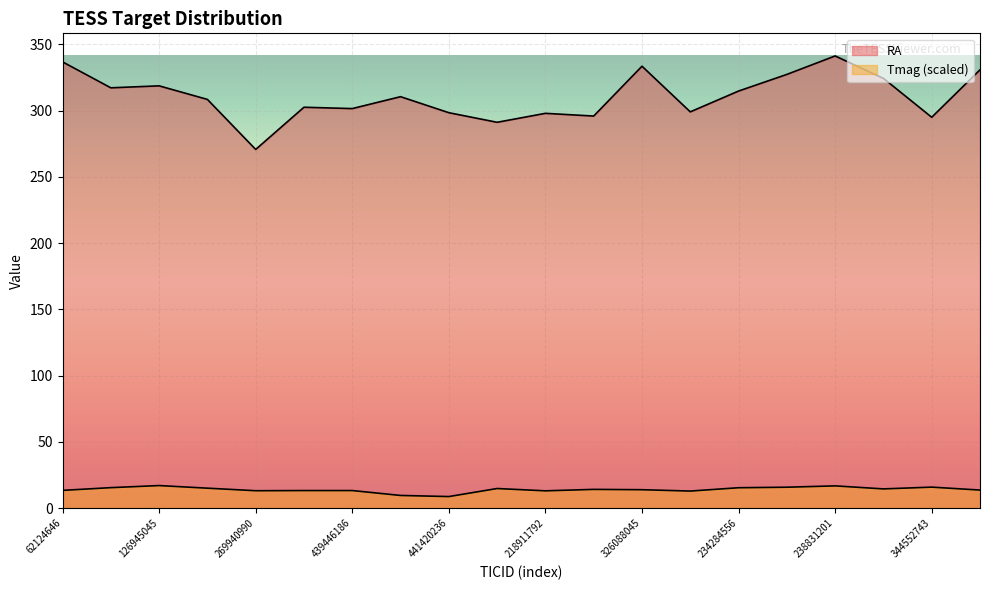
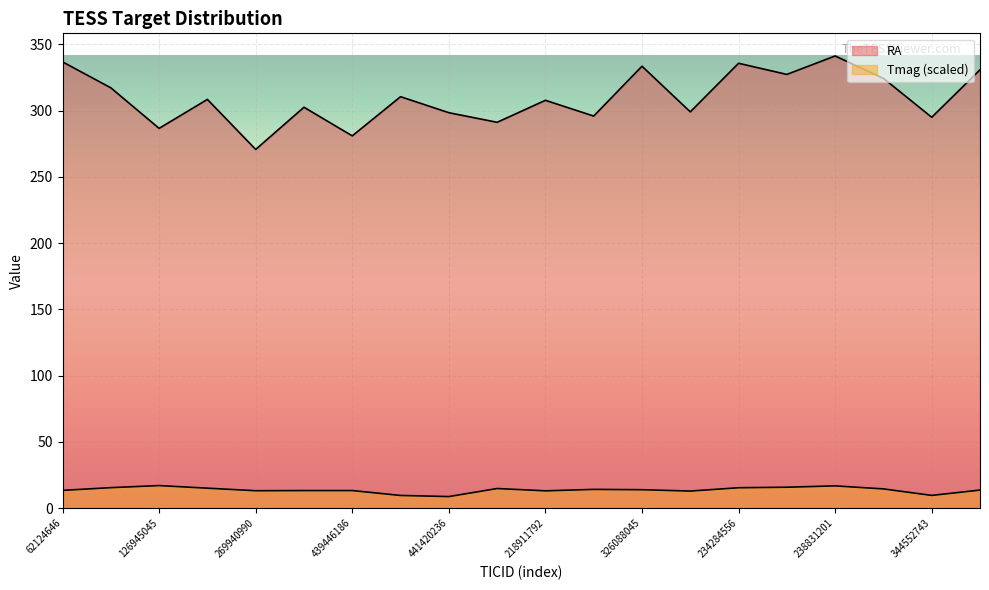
RA, 126945045: 319 -> 287
RA, 439446186: 301 -> 281
RA, 218911792: 298 -> 308
RA, 234284556: 315 -> 336
Tmag (scaled), 344552743: 16 -> 10
